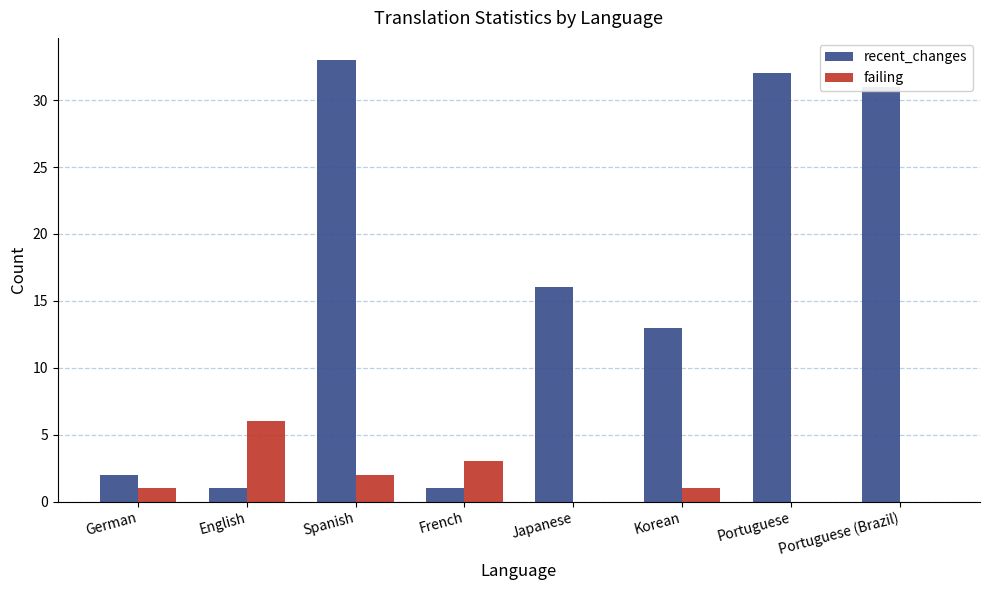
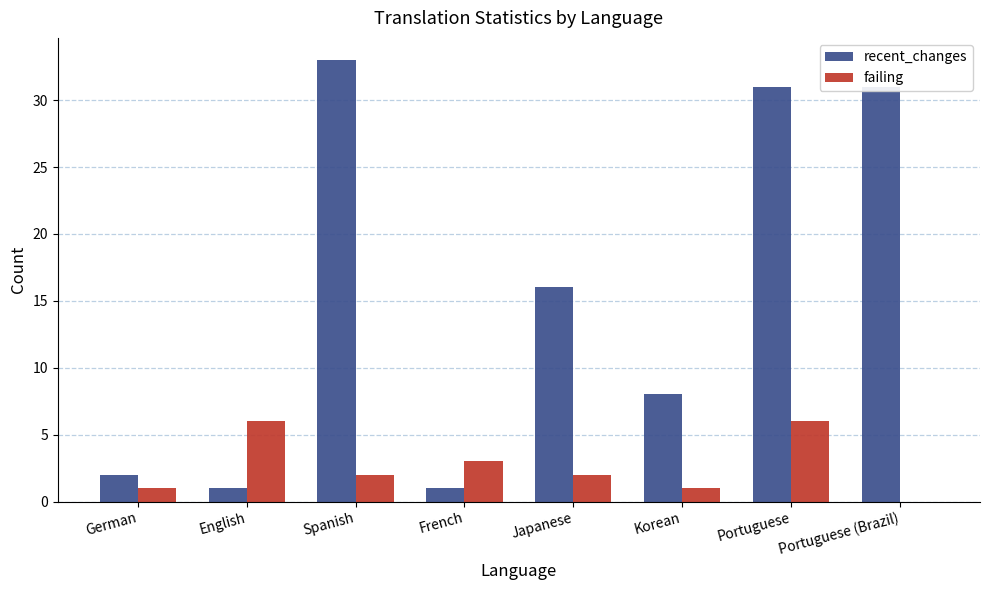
failing, Japanese: 0 -> 2
recent_changes, Korean: 13 -> 8
recent_changes, Portuguese: 32 -> 31
failing, Portuguese: 0 -> 6
